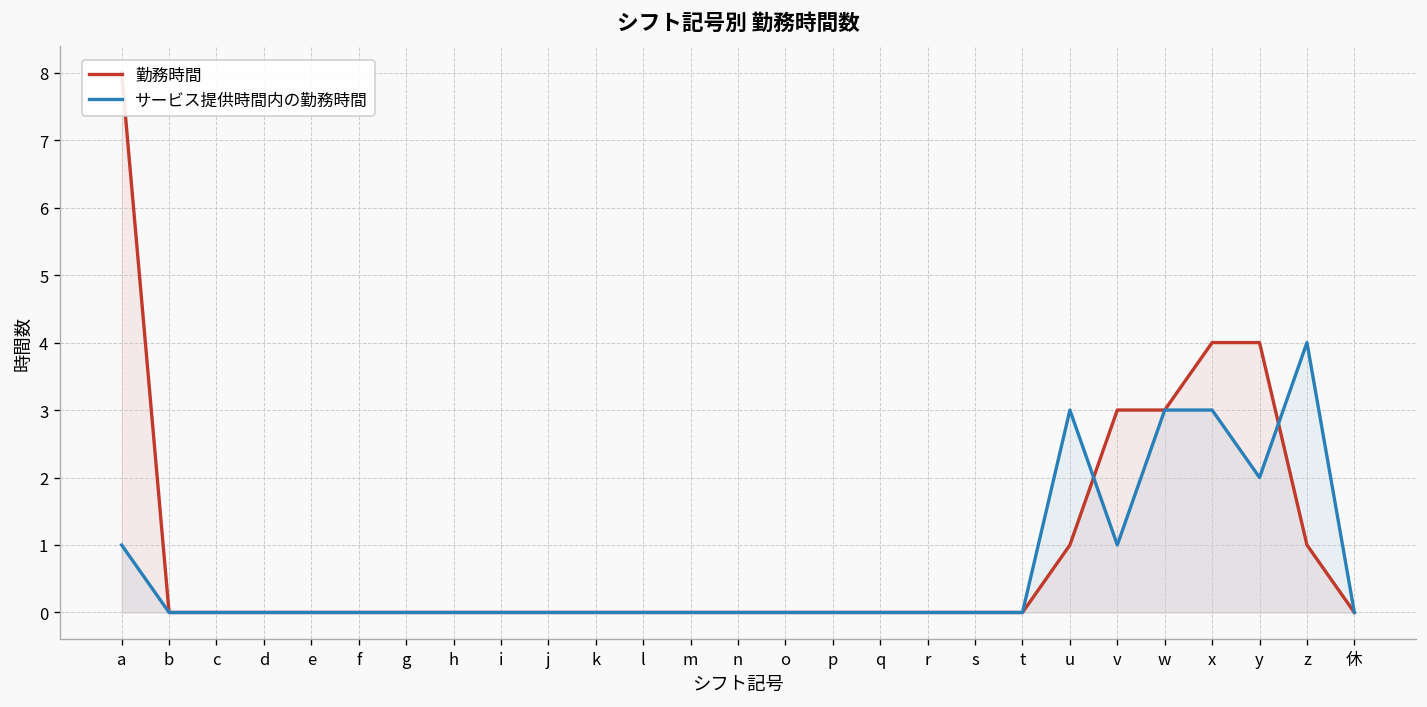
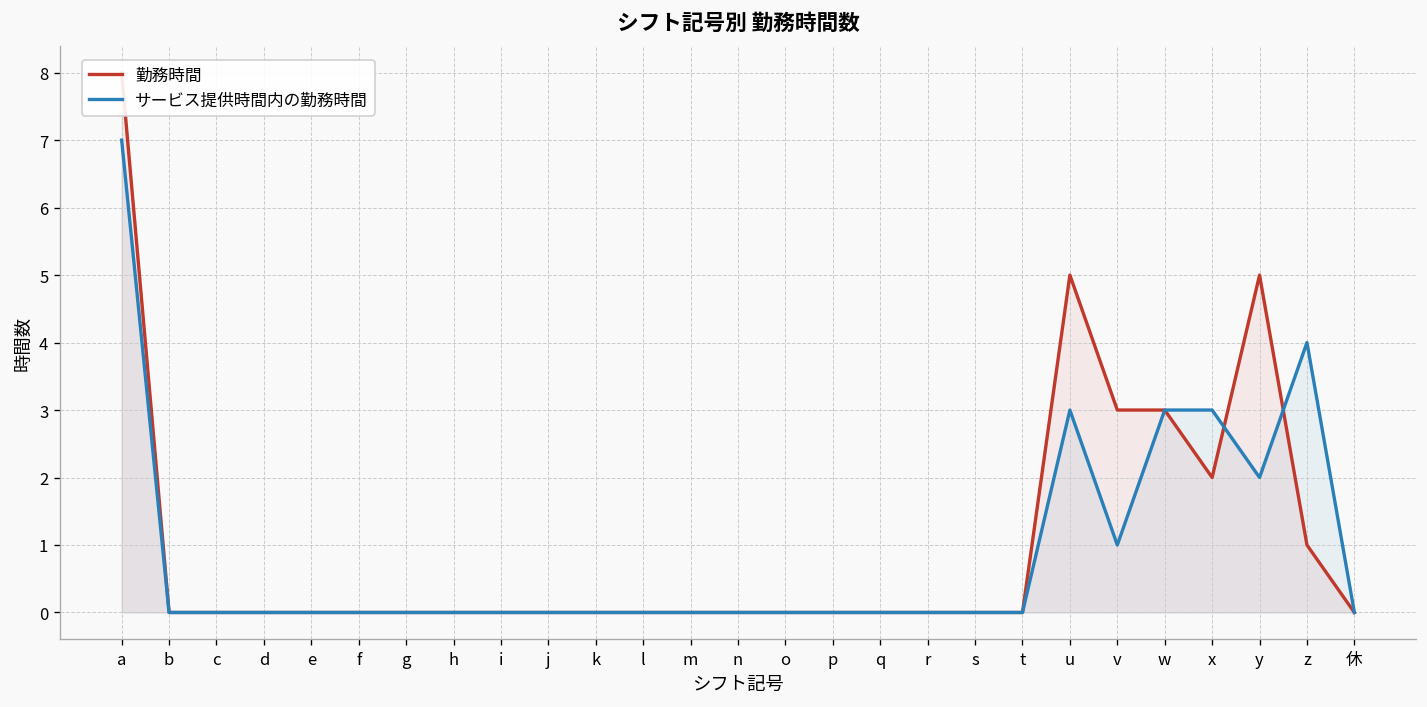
サービス提供時間内の勤務時間, a: 1 -> 7
勤務時間, u: 1 -> 5
勤務時間, x: 4 -> 2
勤務時間, y: 4 -> 5
